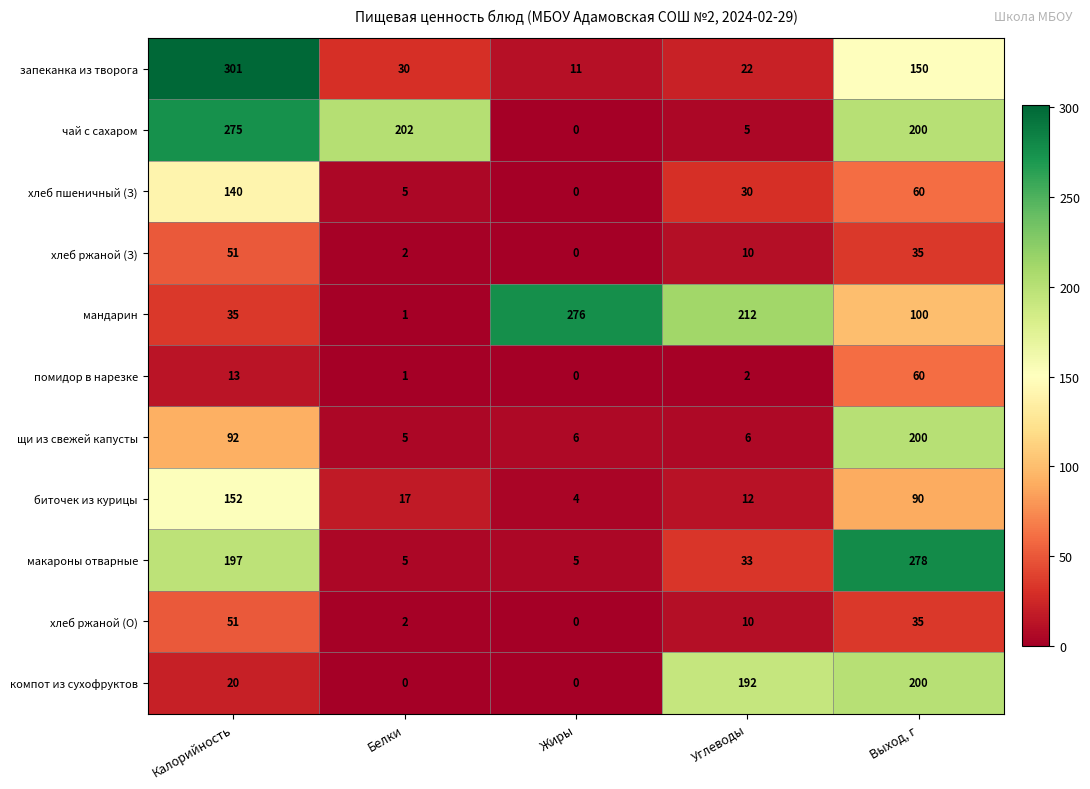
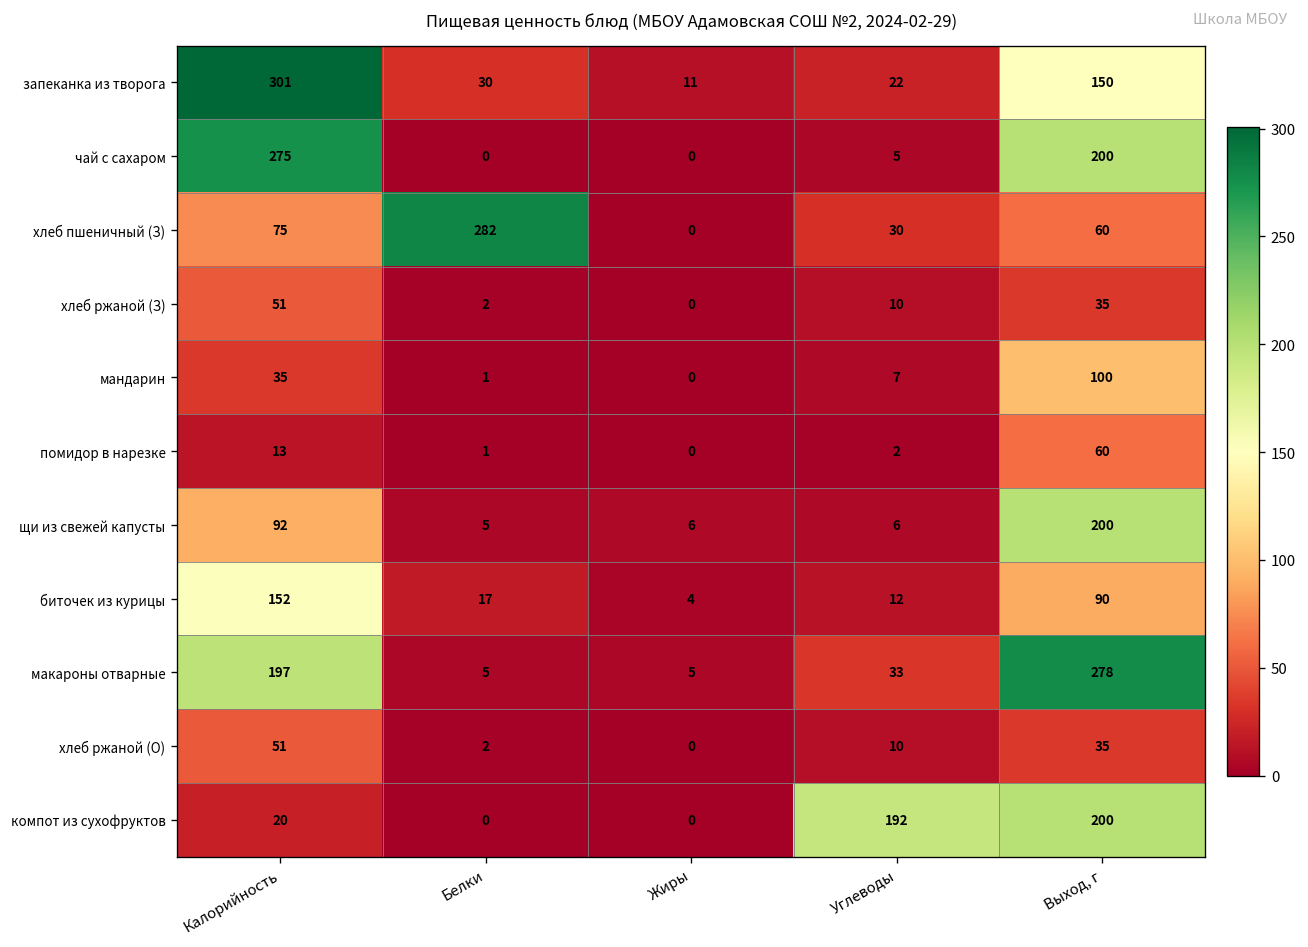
чай с сахаром, Белки: 202 -> 0
хлеб пшеничный (З), Калорийность: 140 -> 75
хлеб пшеничный (З), Белки: 5 -> 282
мандарин, Жиры: 276 -> 0
мандарин, Углеводы: 212 -> 7
